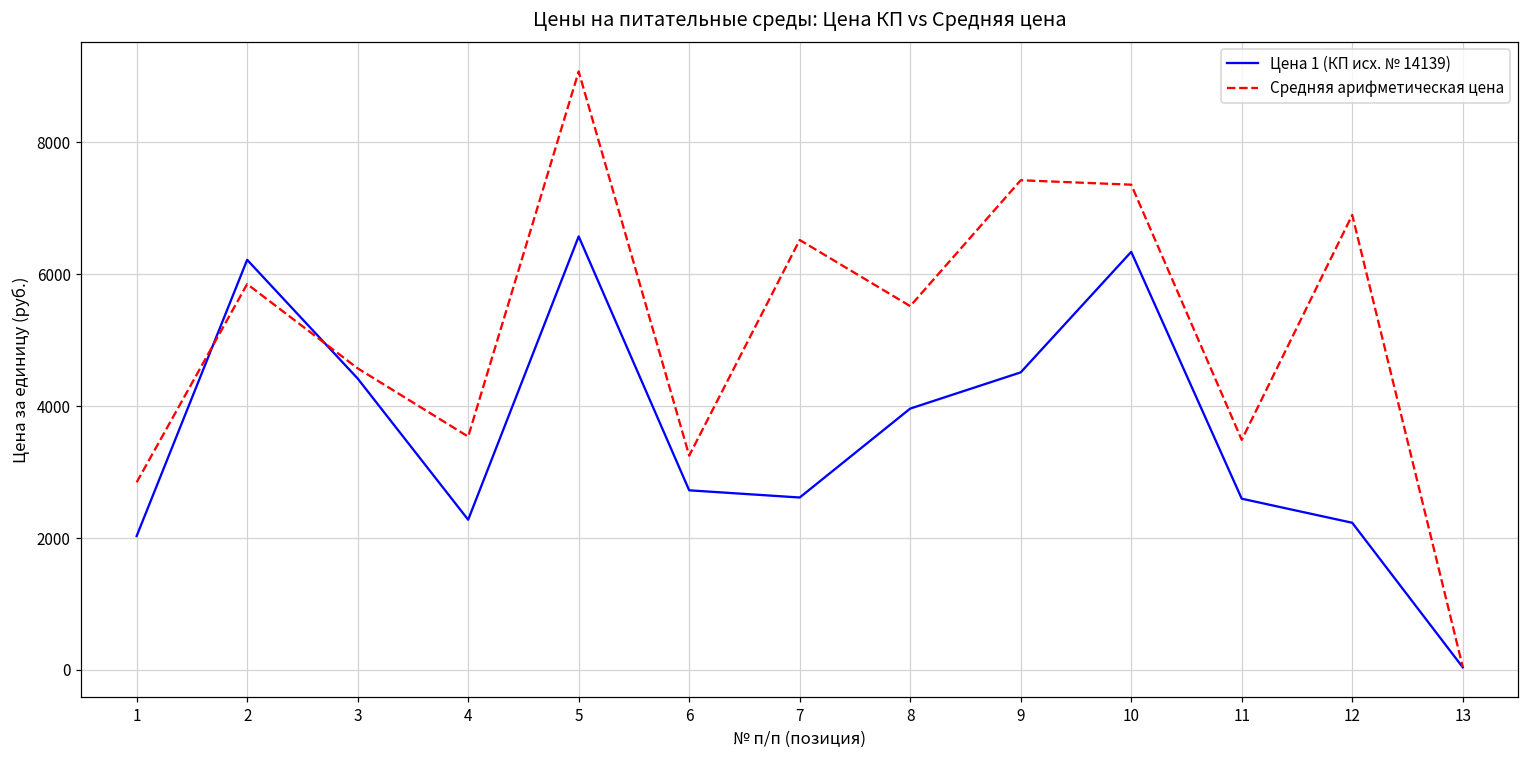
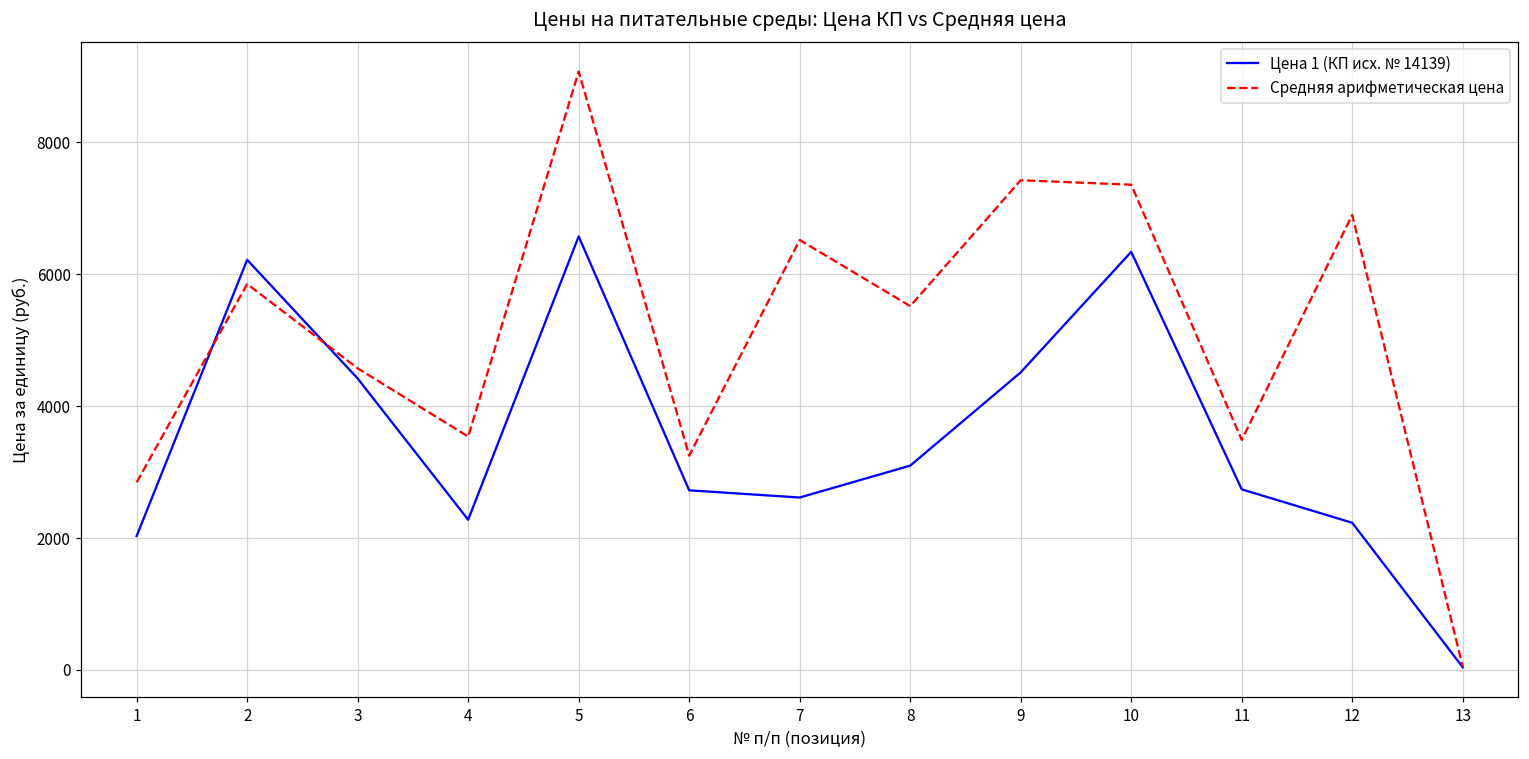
Цена 1 (КП исх. № 14139), 8: 4000 -> 3100
Цена 1 (КП исх. № 14139), 11: 2600 -> 2700
